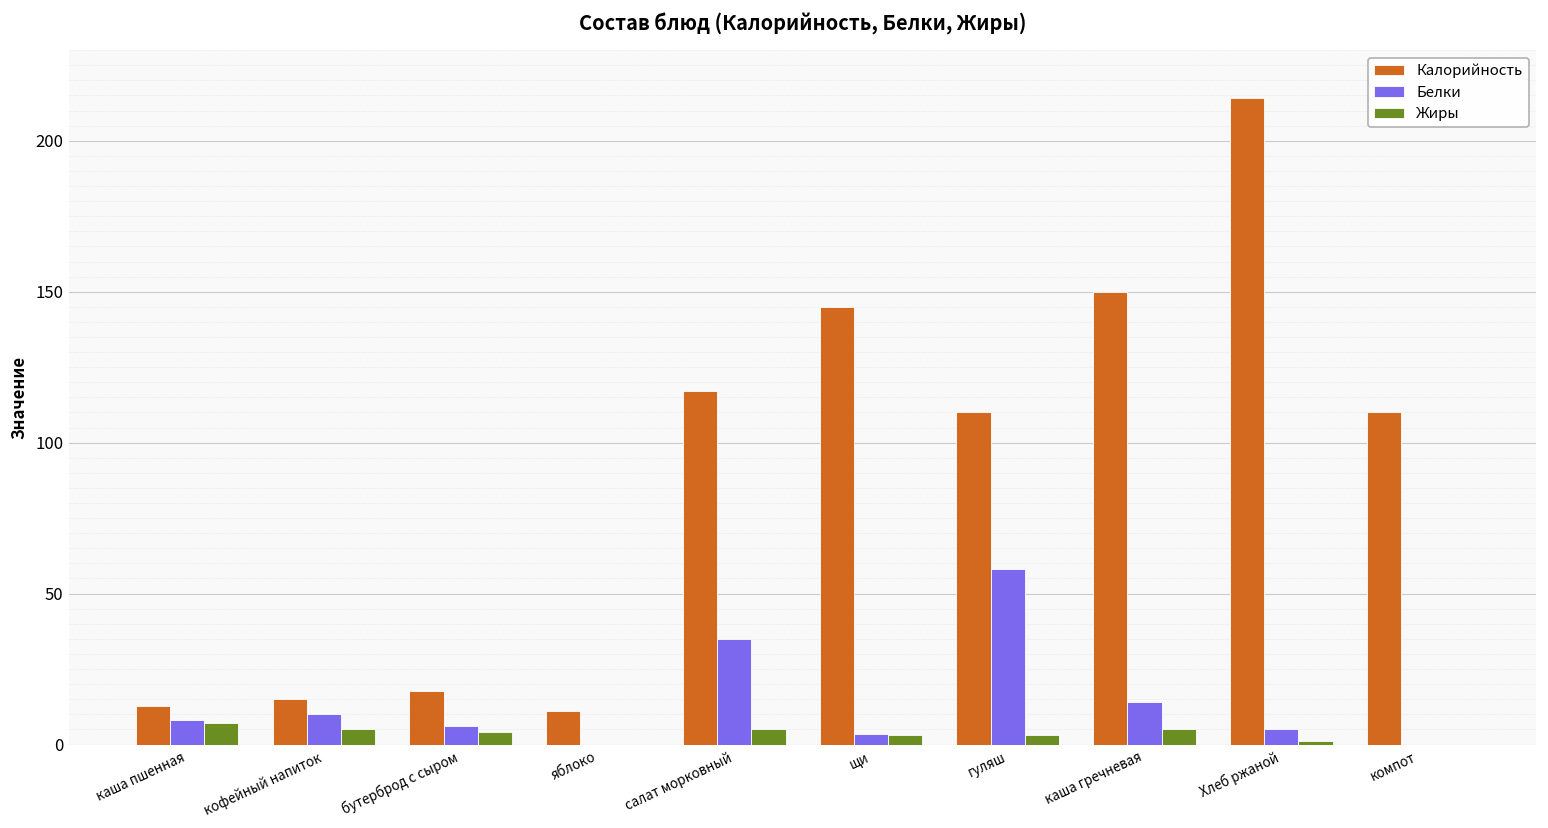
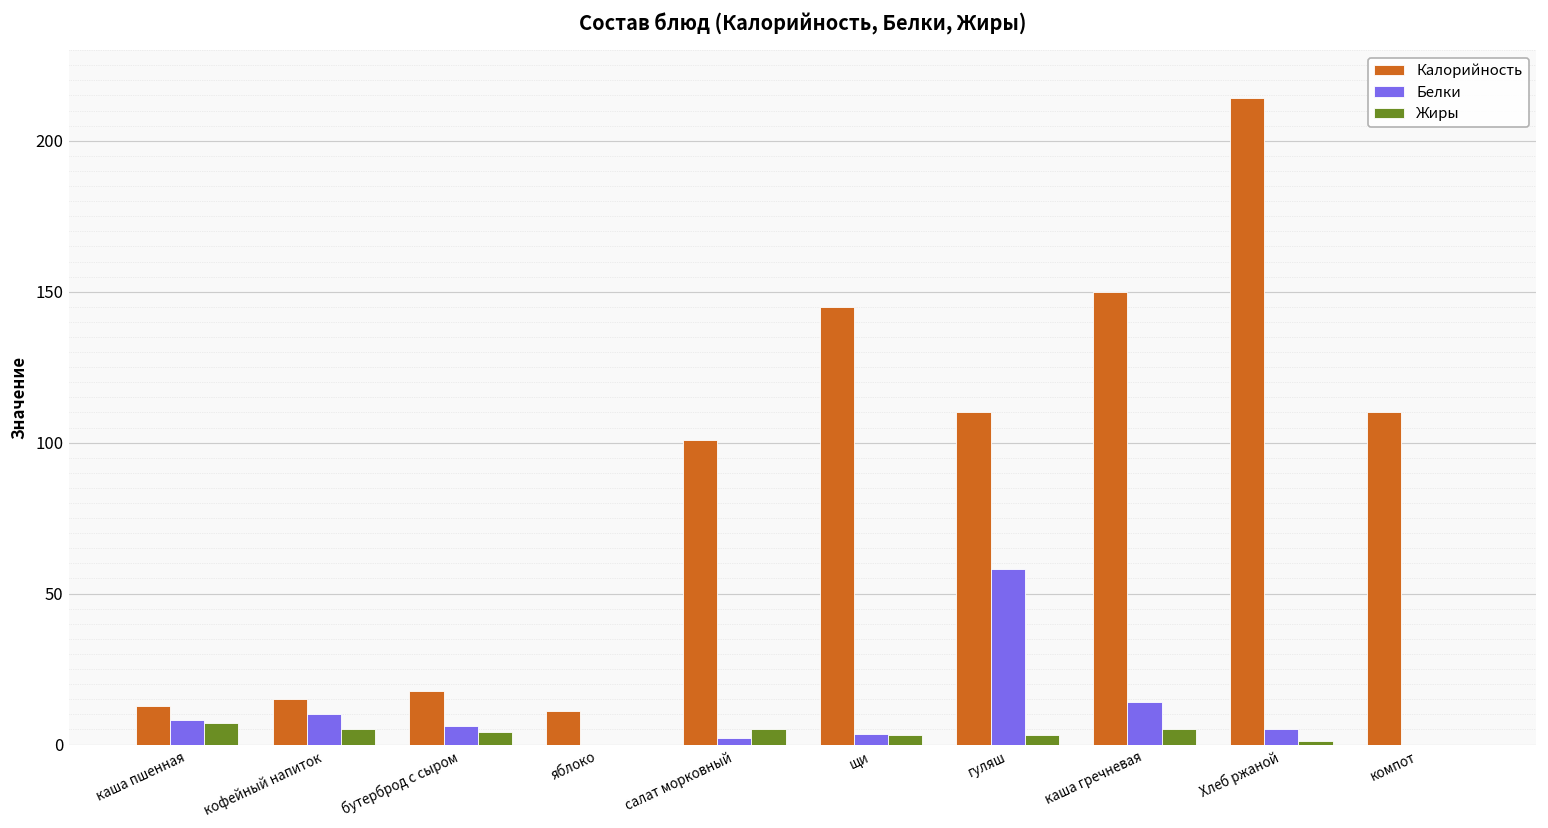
Калорийность, салат морковный: 117 -> 101
Белки, салат морковный: 35 -> 2
